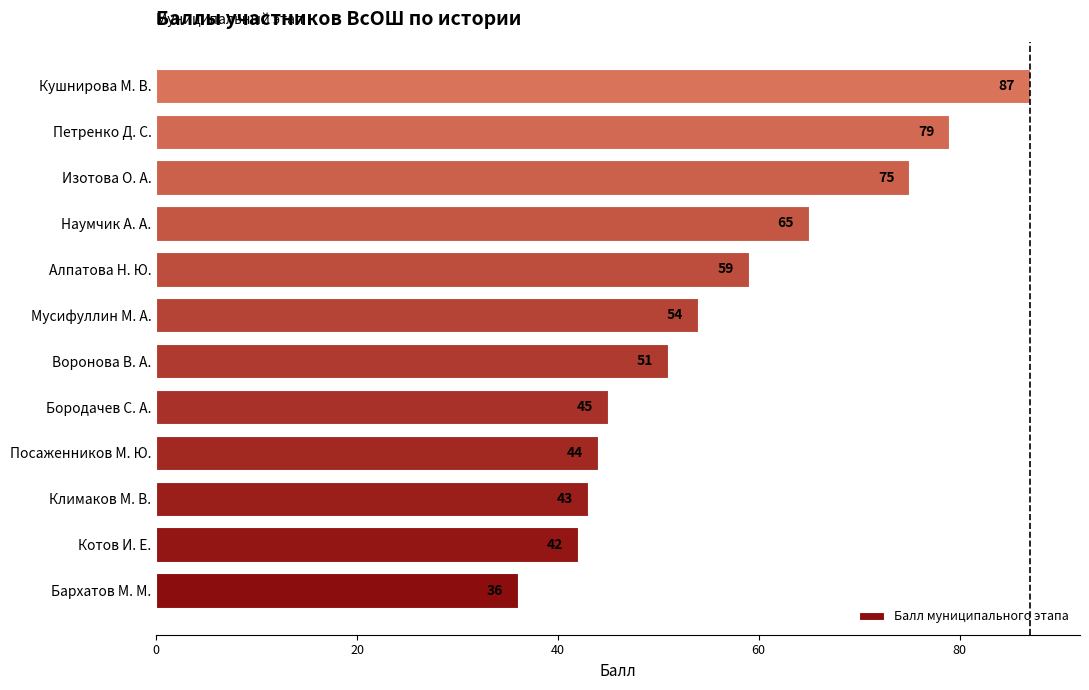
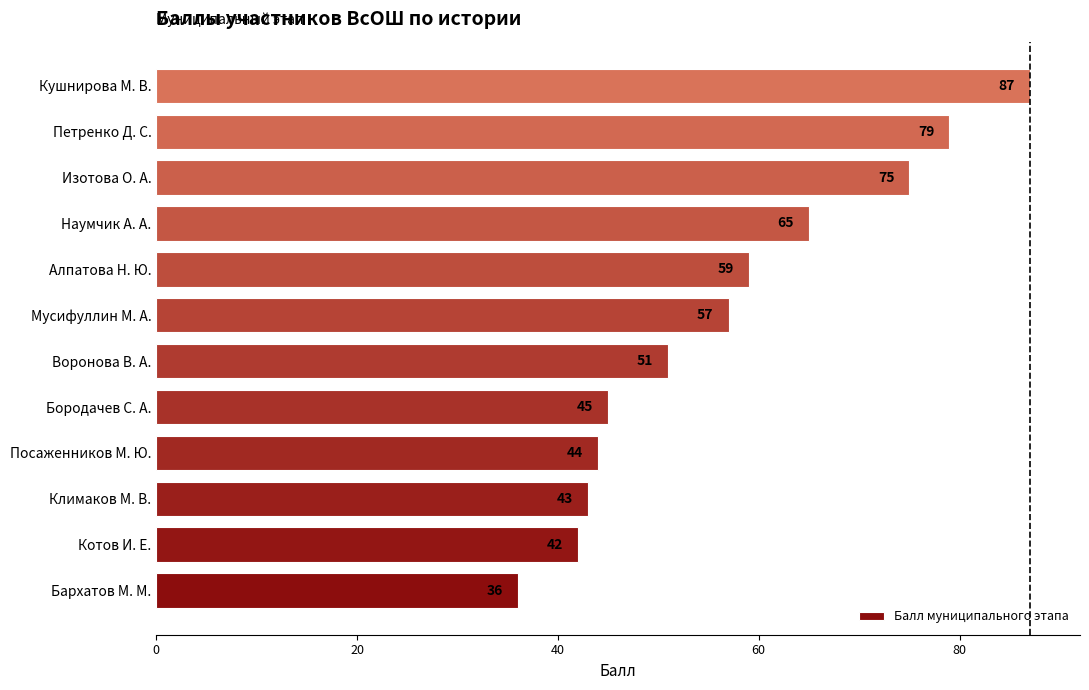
Мусифуллин М. А.: 54 -> 57
